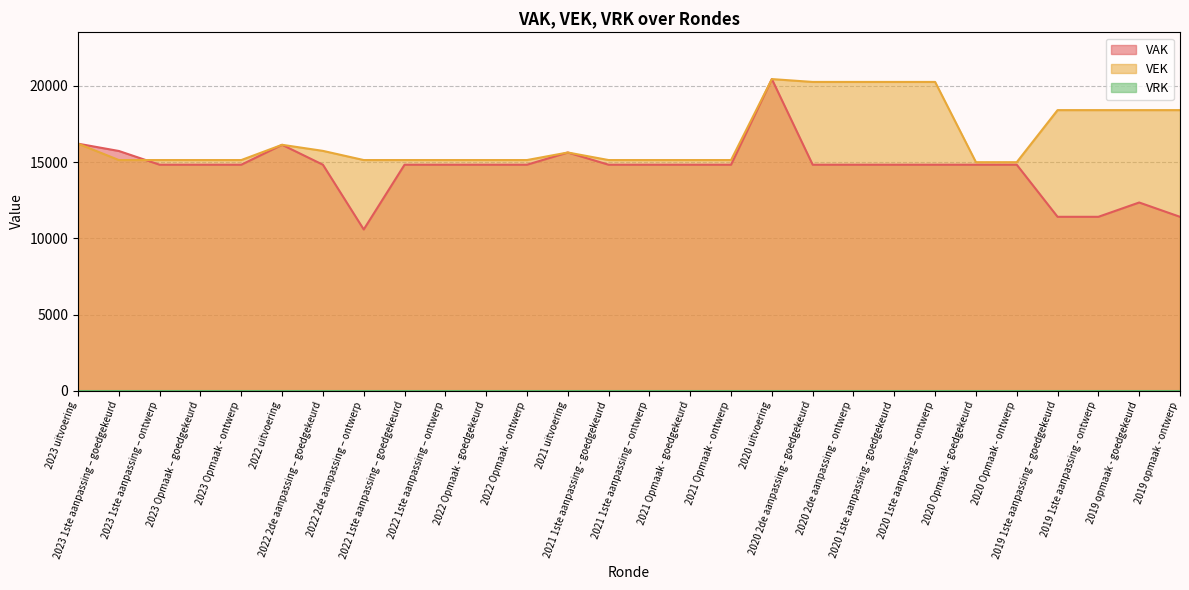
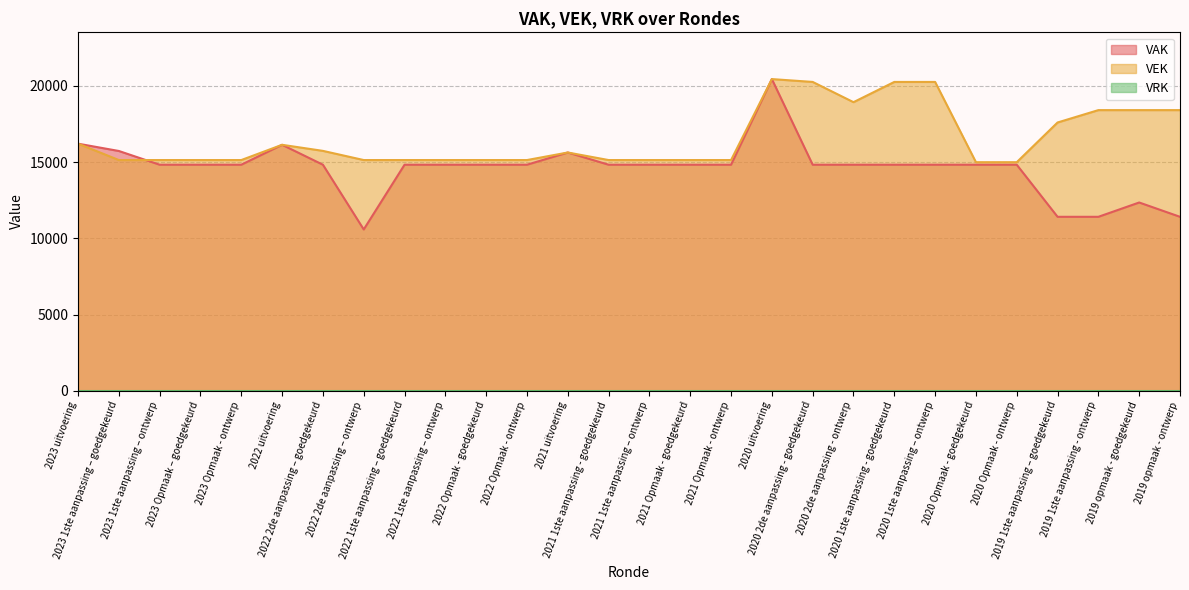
VEK, 2020 2de aanpassing - ontwerp: 20300 -> 18900
VEK, 2019 1ste aanpassing – goedgekeurd: 18400 -> 17600
